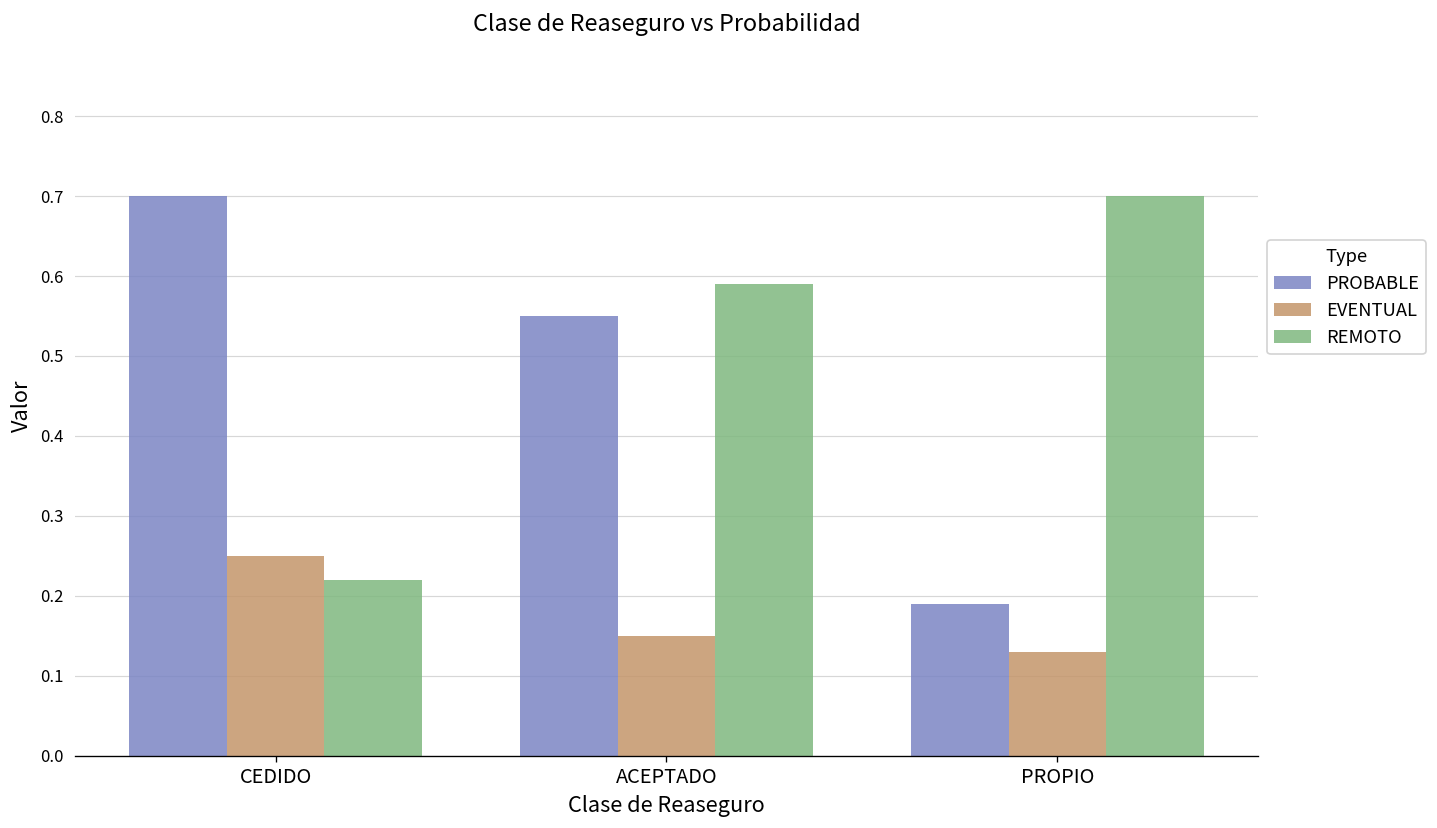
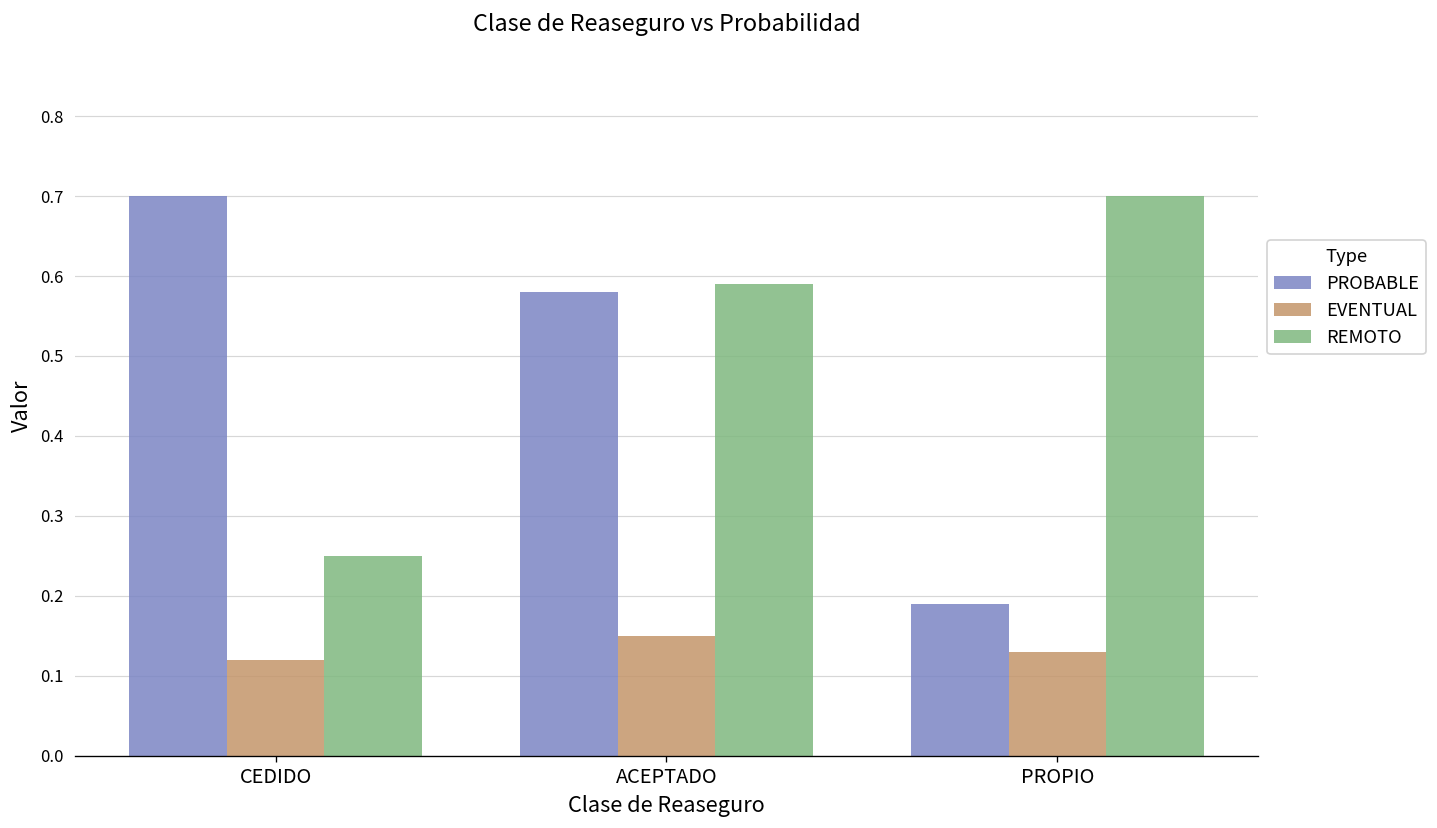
EVENTUAL, CEDIDO: 0.25 -> 0.12
REMOTO, CEDIDO: 0.22 -> 0.25
PROBABLE, ACEPTADO: 0.55 -> 0.58
